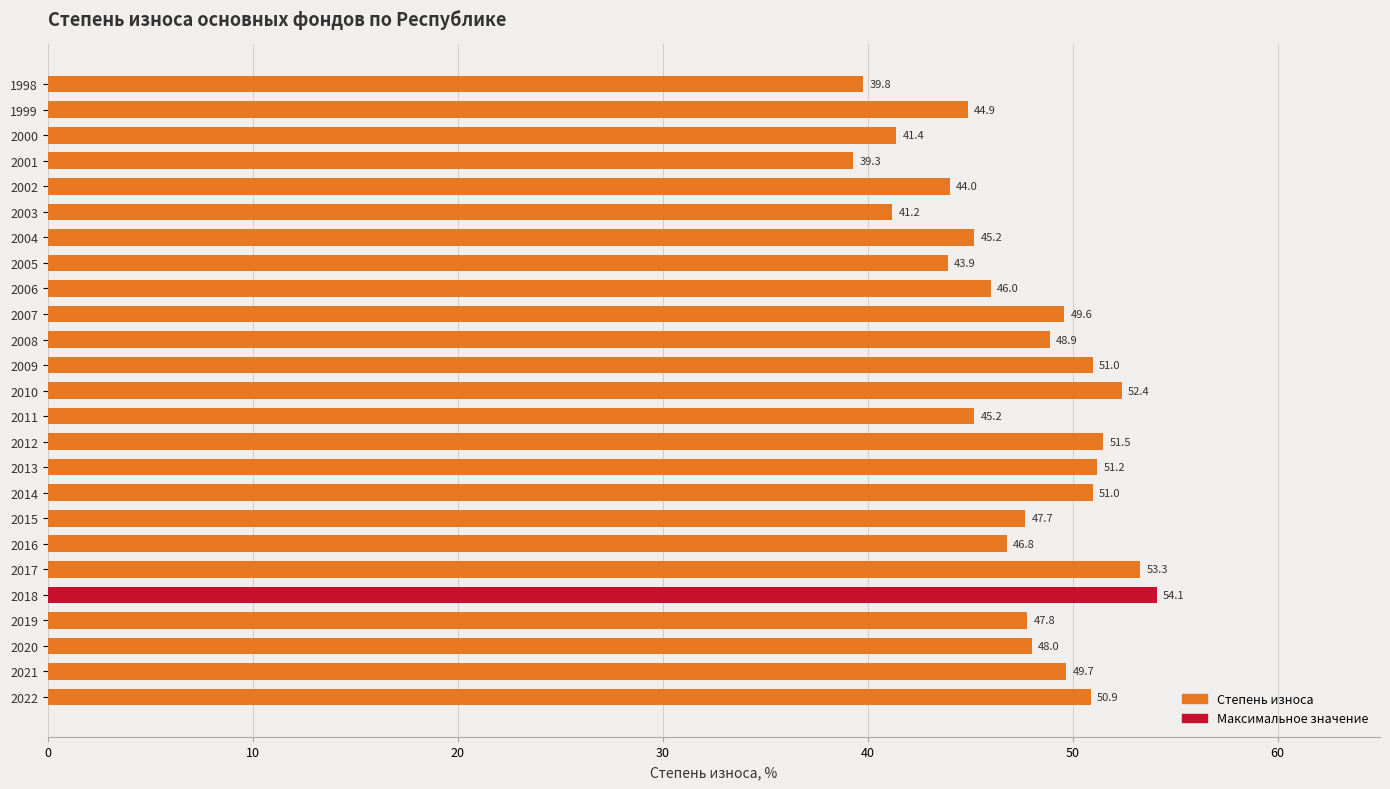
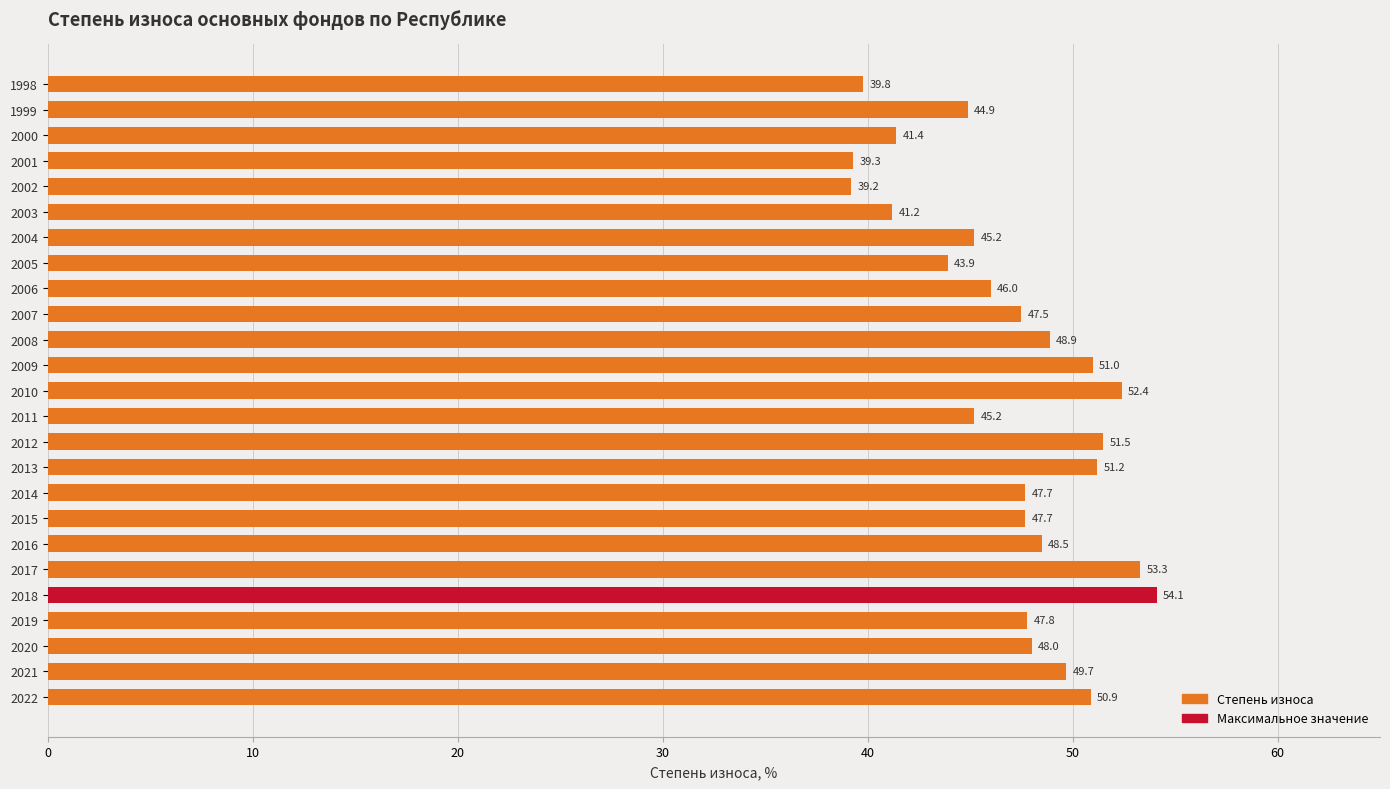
2002: 44.0 -> 39.2
2007: 49.6 -> 47.5
2014: 51.0 -> 47.7
2016: 46.8 -> 48.5
